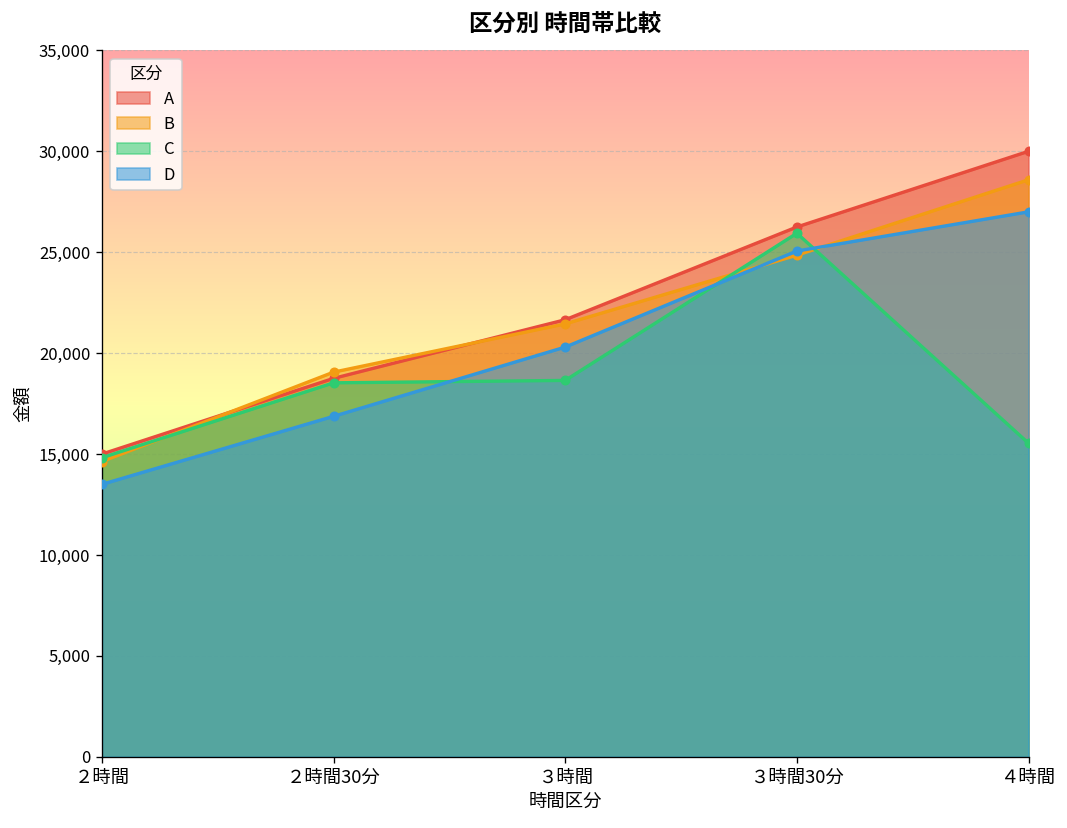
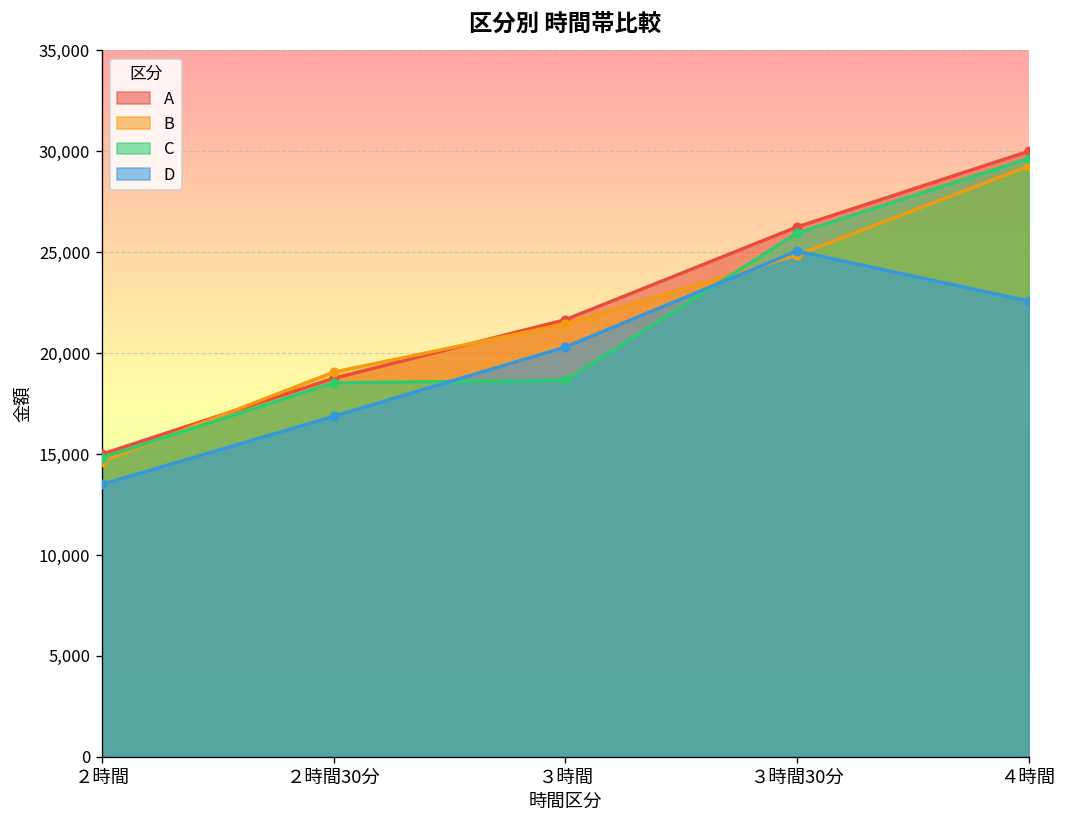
B, ４時間: 28,600 -> 29,300
C, ４時間: 15,500 -> 29,600
D, ４時間: 27,000 -> 22,600
